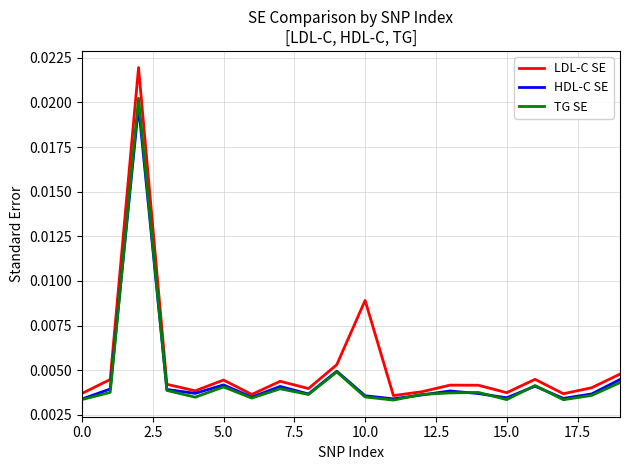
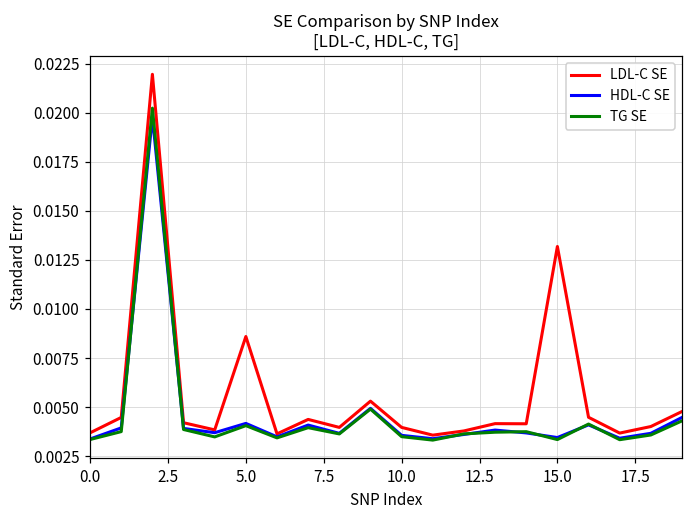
LDL-C SE, 5.0: 0.0044 -> 0.0086
LDL-C SE, 10.0: 0.0089 -> 0.0040
LDL-C SE, 15.0: 0.0037 -> 0.0132
